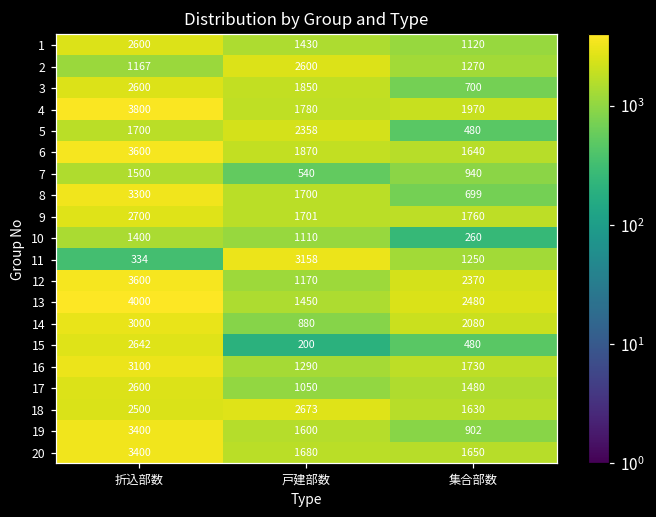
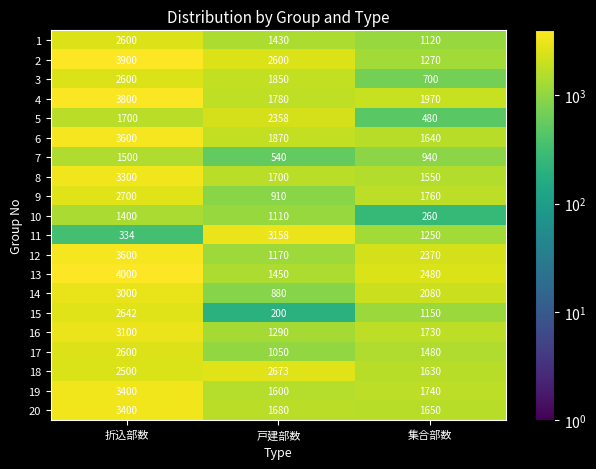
2, 折込部数: 1167 -> 3900
8, 集合部数: 699 -> 1550
9, 戸建部数: 1701 -> 910
15, 集合部数: 480 -> 1150
19, 集合部数: 902 -> 1740
